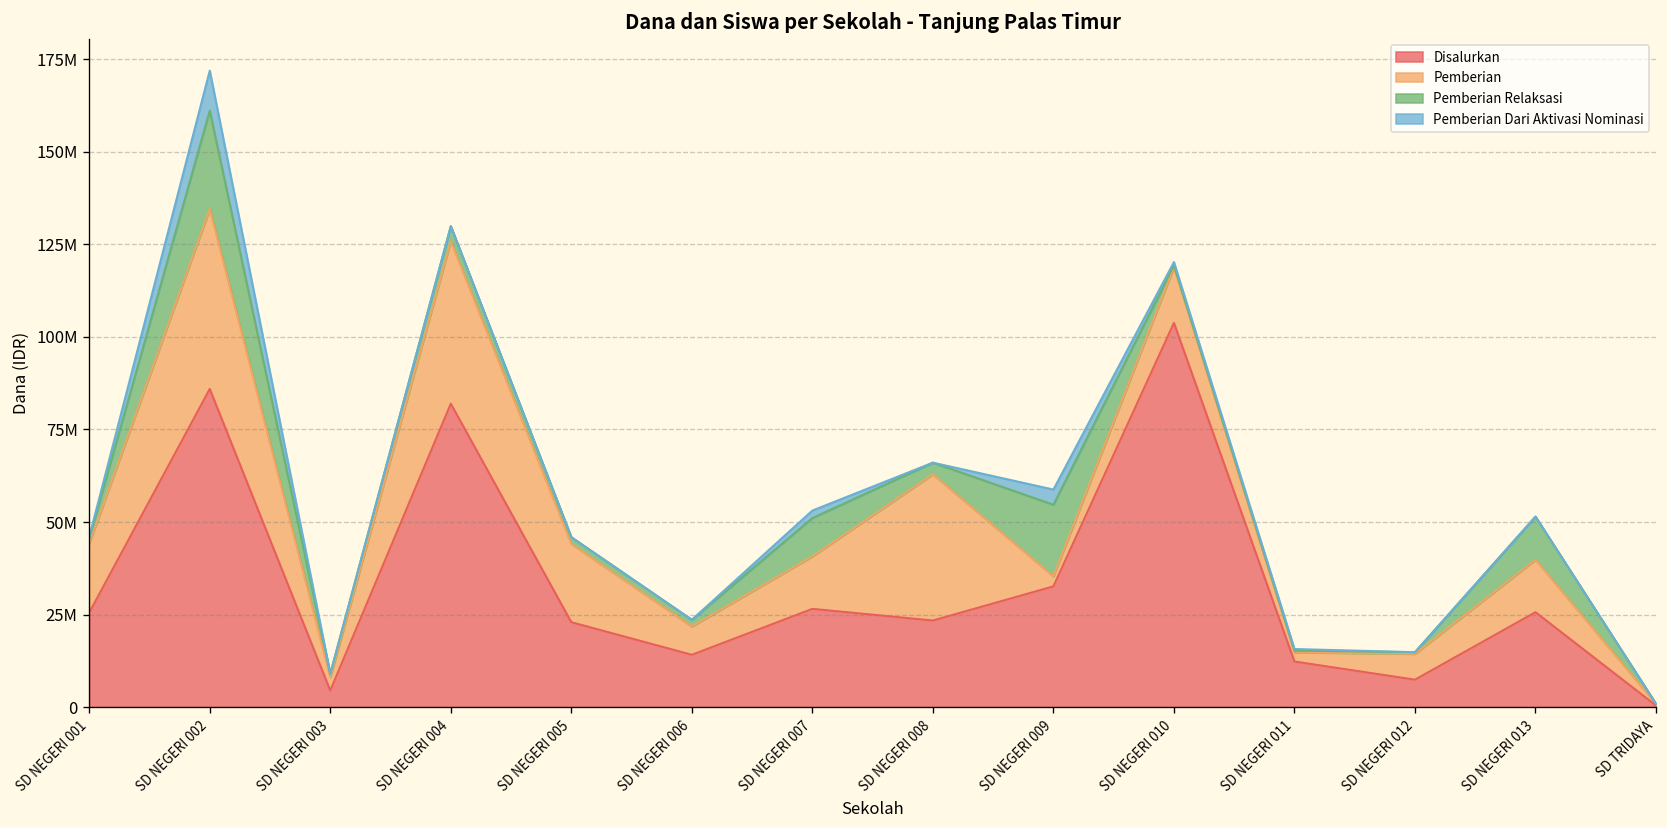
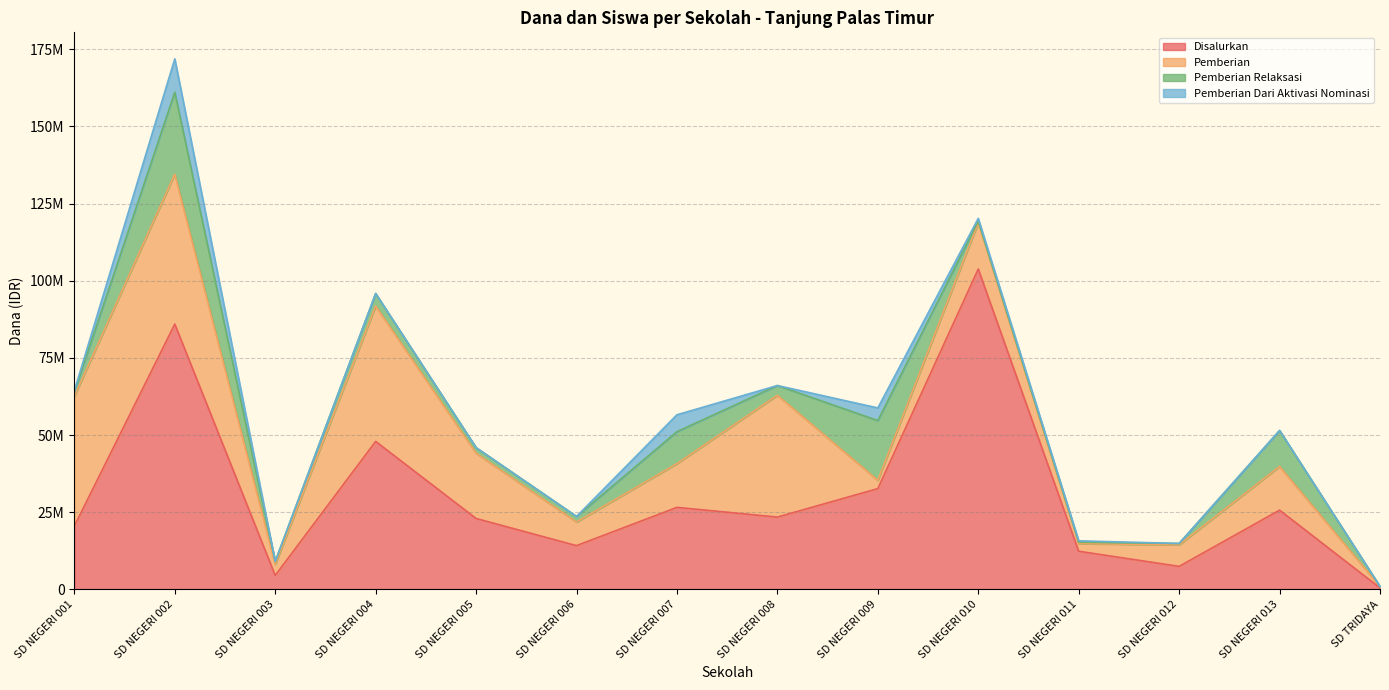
Disalurkan, SD NEGERI 001: 26000000 -> 20000000
Pemberian, SD NEGERI 001: 19000000 -> 42000000
Disalurkan, SD NEGERI 004: 82000000 -> 48000000
Pemberian Dari Aktivasi Nominasi, SD NEGERI 007: 2000000 -> 5000000
